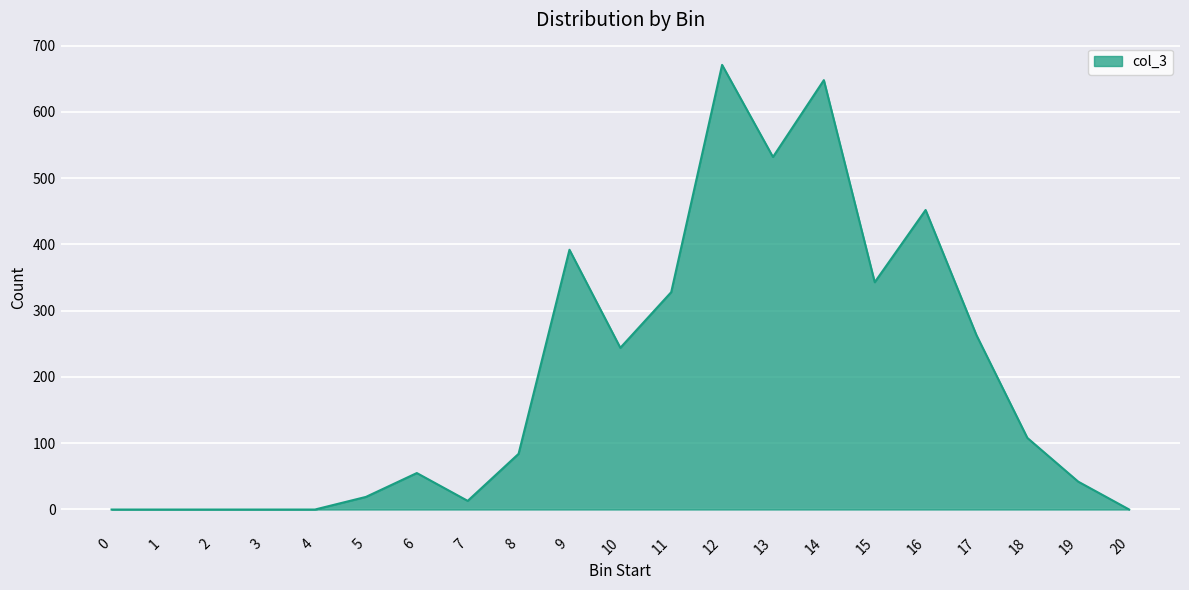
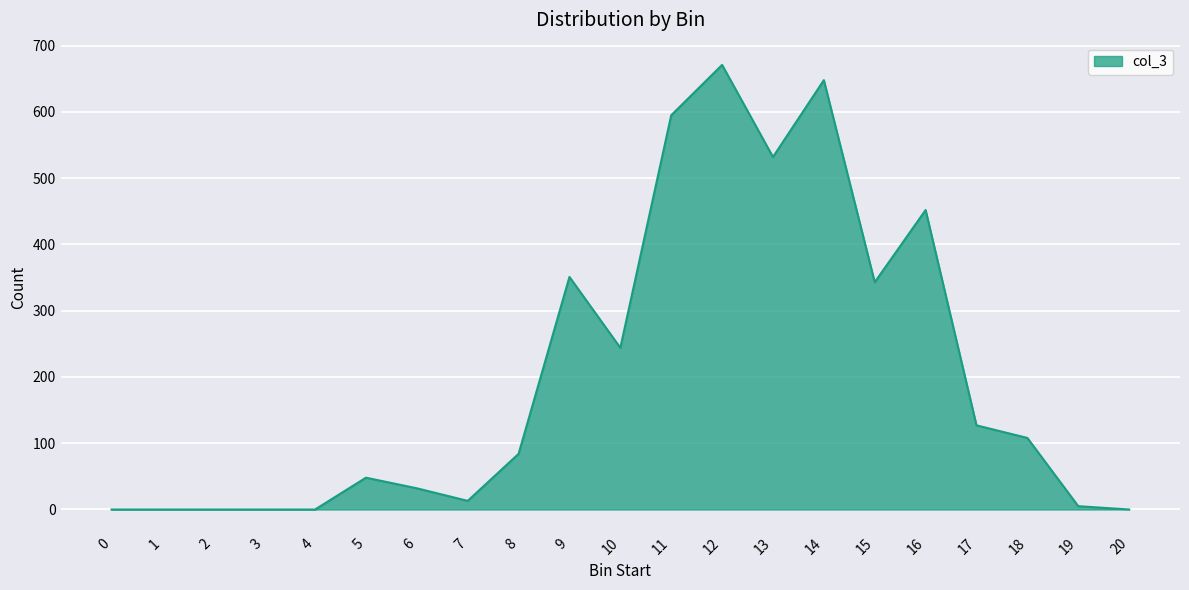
5: 20 -> 50
6: 60 -> 30
9: 390 -> 350
11: 330 -> 600
17: 260 -> 130
19: 40 -> 10
